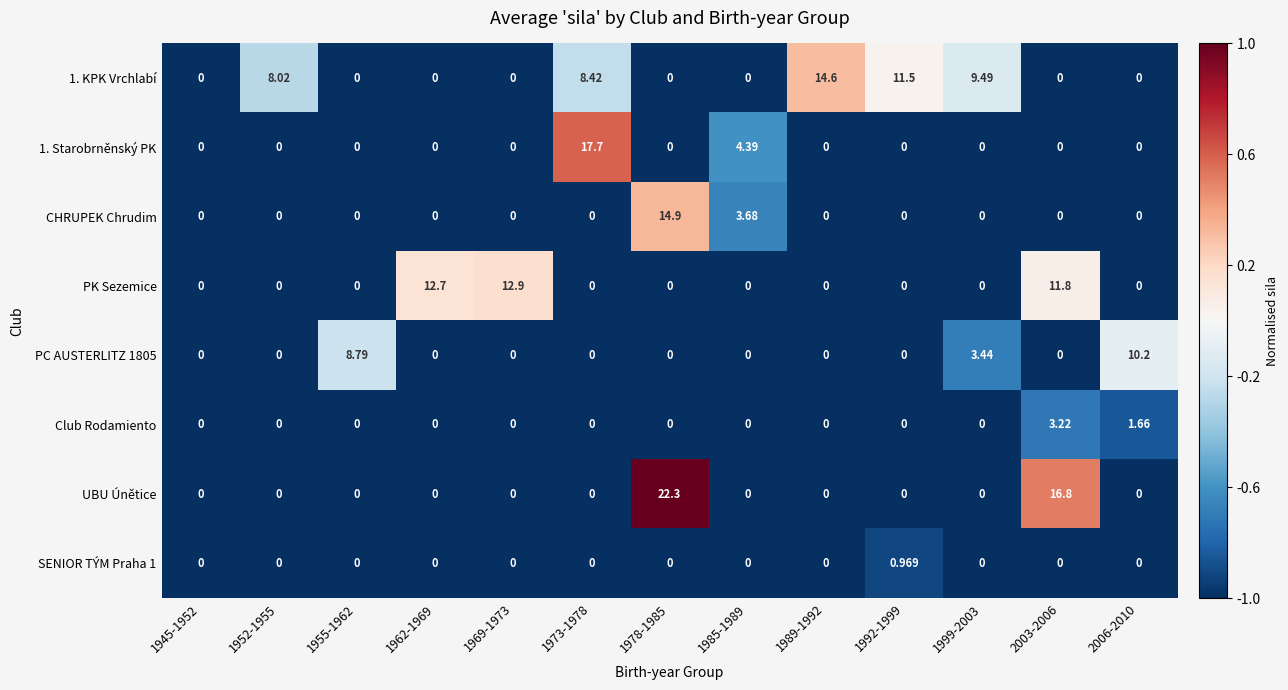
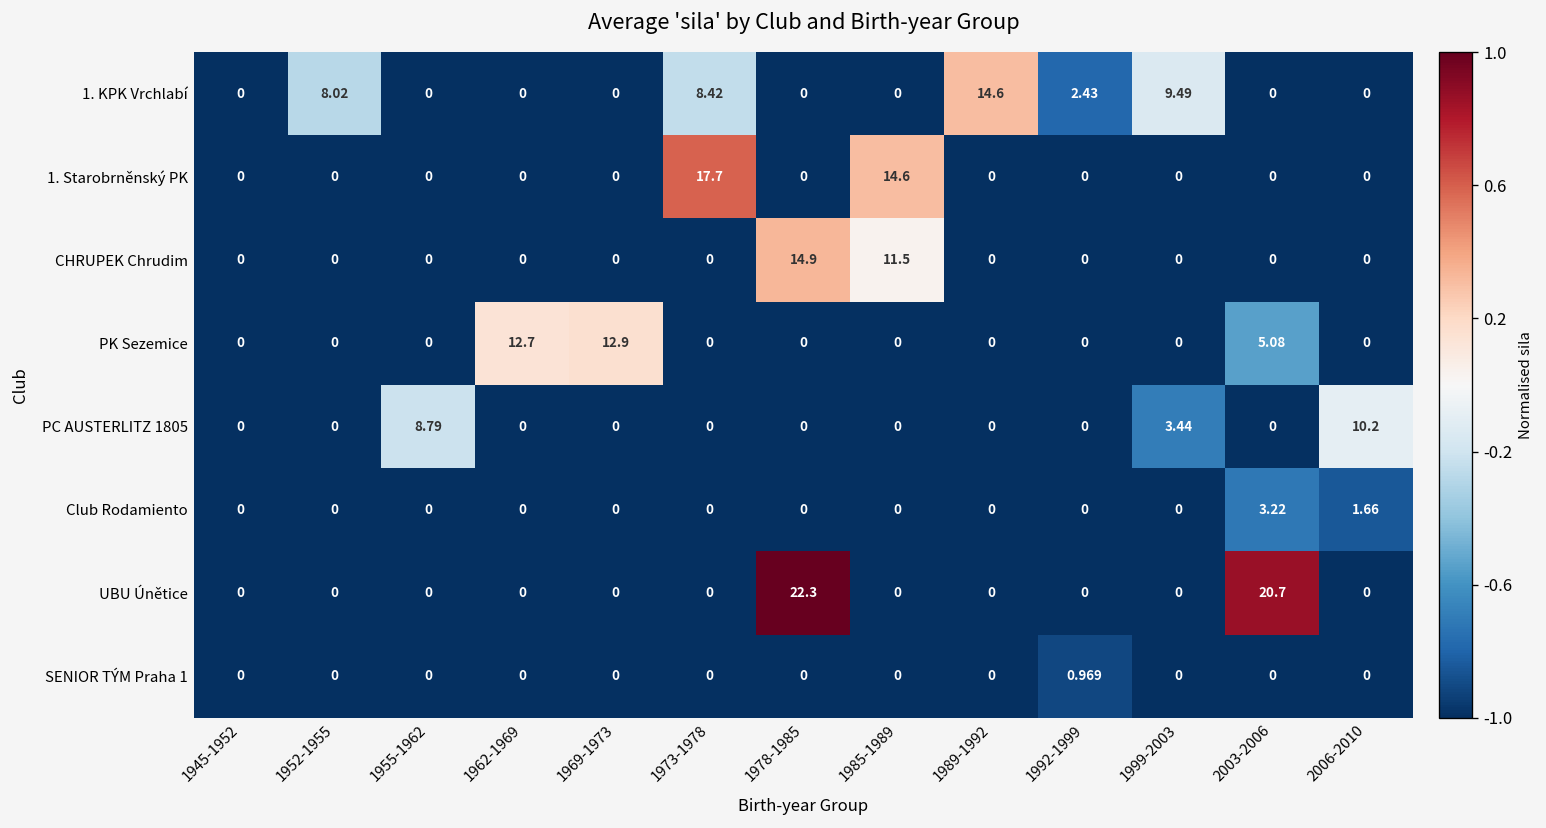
1. KPK Vrchlabí, 1992-1999: 11.5 -> 2.43
1. Starobrněnský PK, 1985-1989: 4.39 -> 14.6
CHRUPEK Chrudim, 1985-1989: 3.68 -> 11.5
PK Sezemice, 2003-2006: 11.8 -> 5.08
UBU Únětice, 2003-2006: 16.8 -> 20.7
